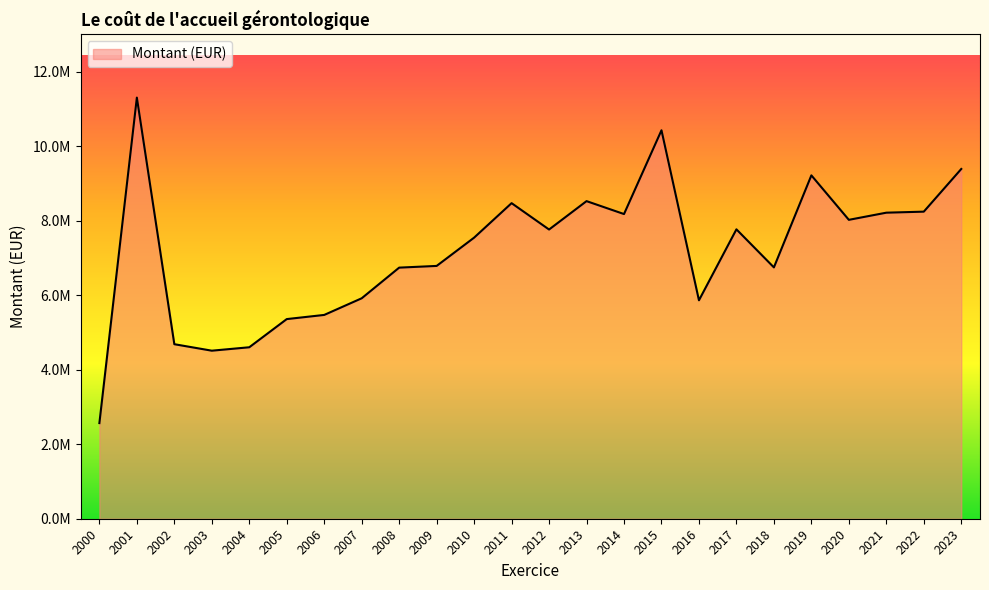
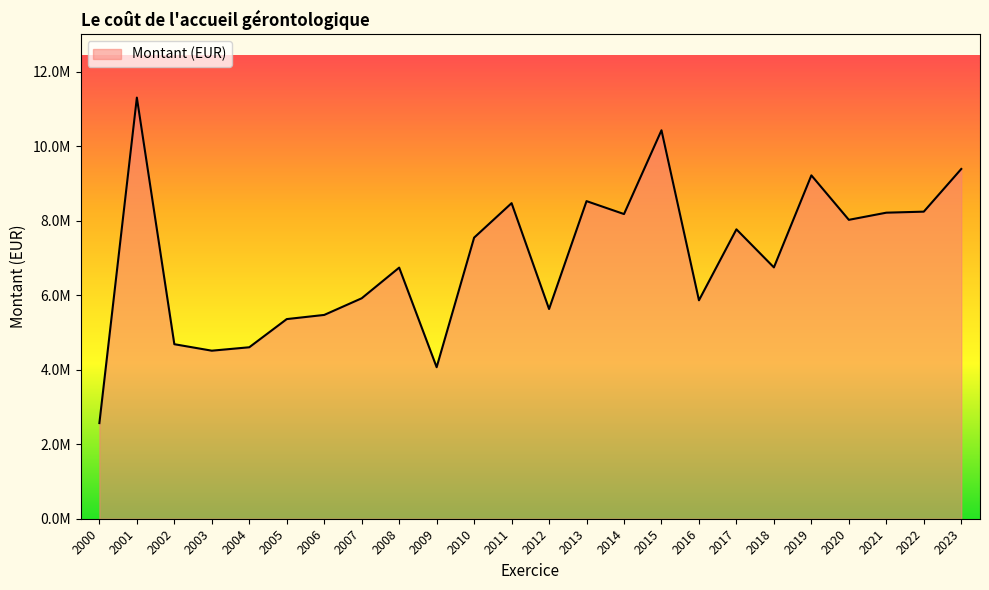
2009: 6800000 -> 4100000
2012: 7800000 -> 5600000
